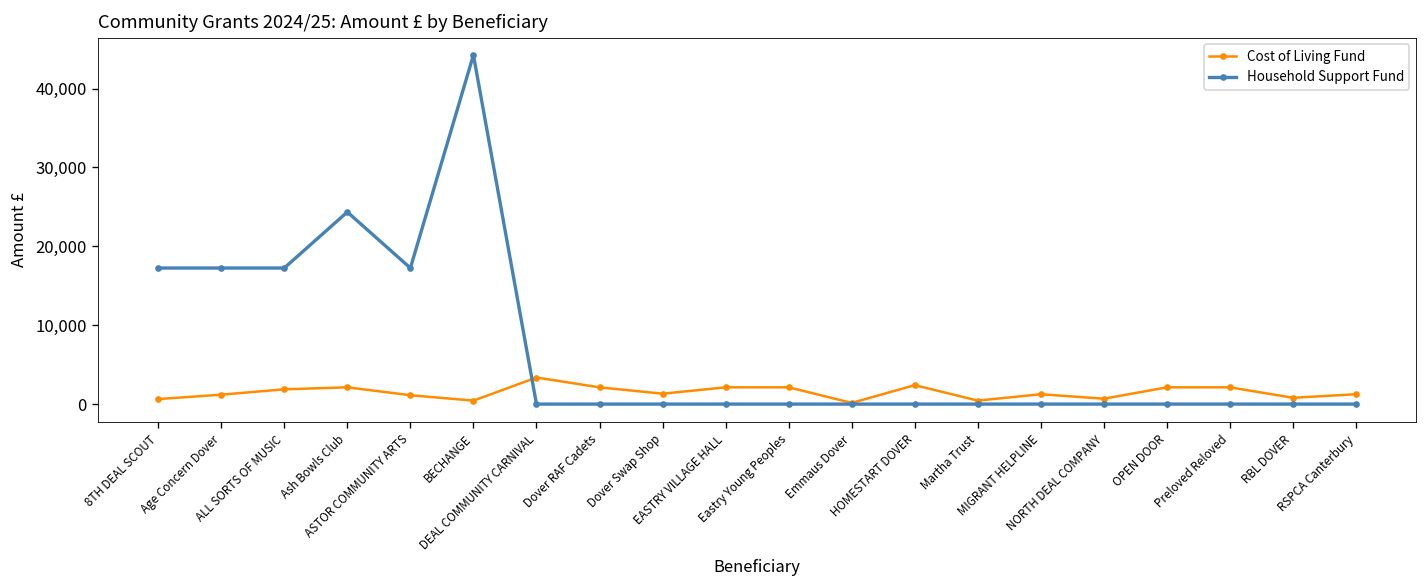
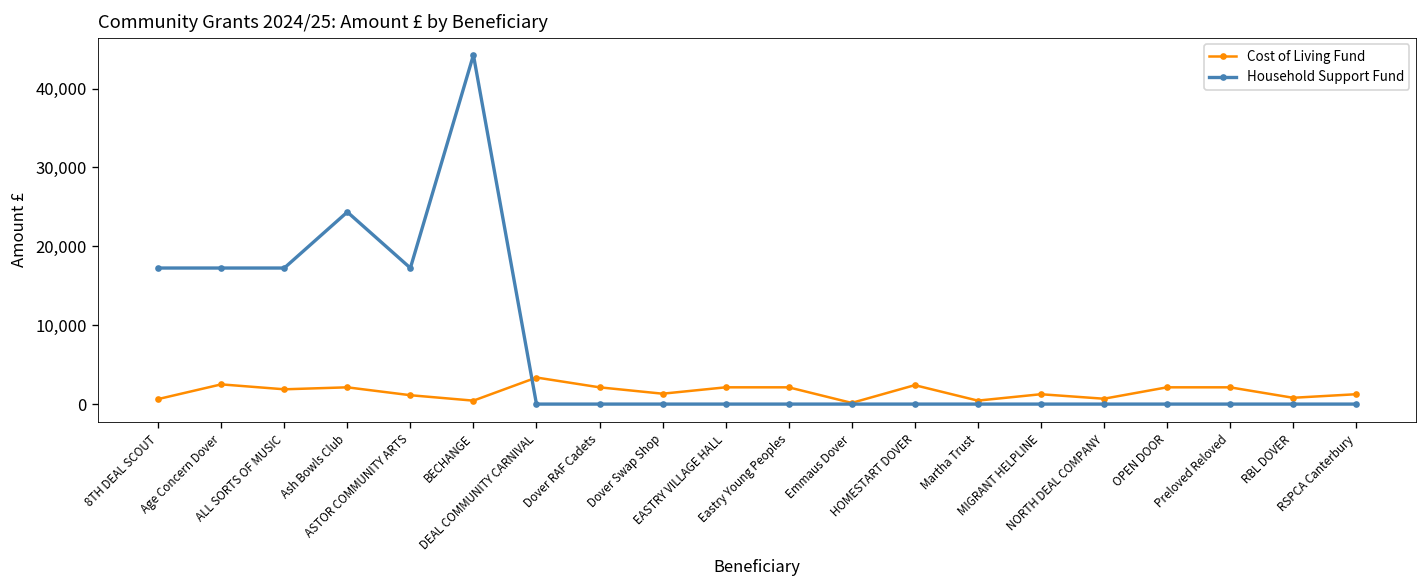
Cost of Living Fund, Age Concern Dover: 1,000 -> 3,000
